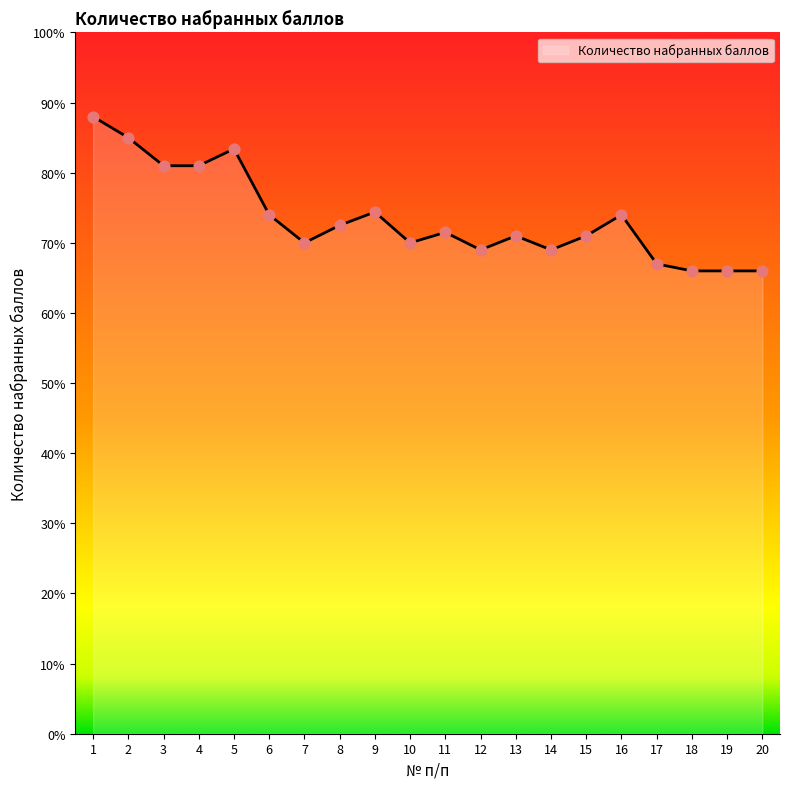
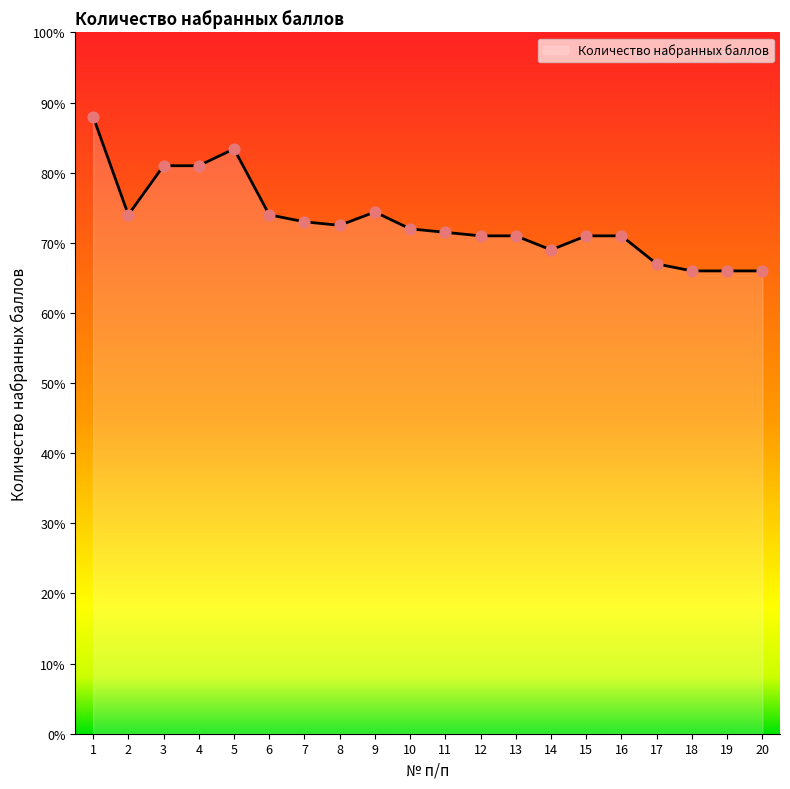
2: 85% -> 74%
7: 70% -> 73%
10: 70% -> 72%
12: 69% -> 71%
16: 74% -> 71%
